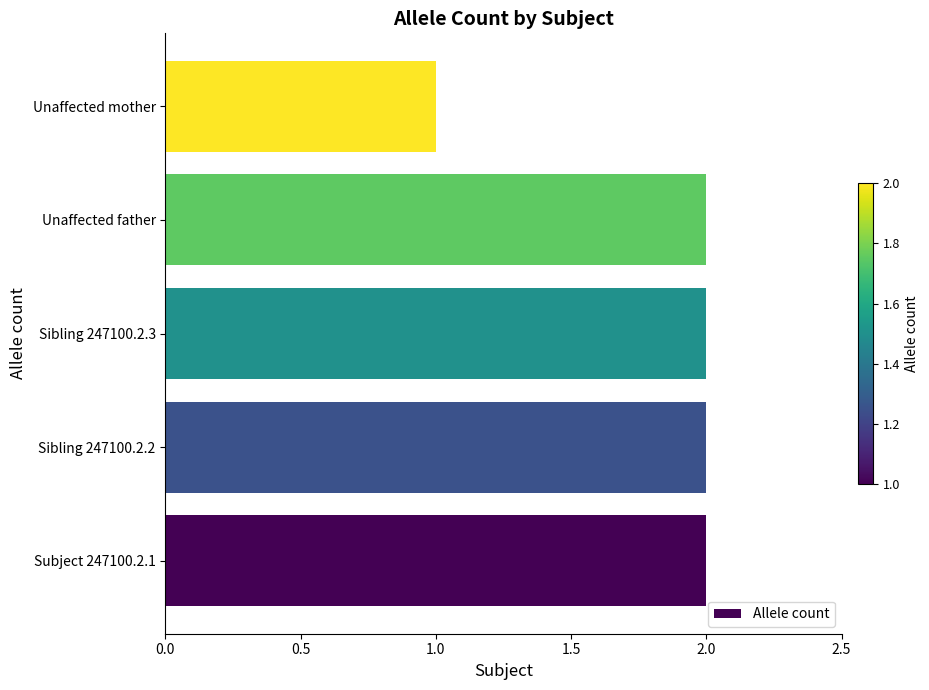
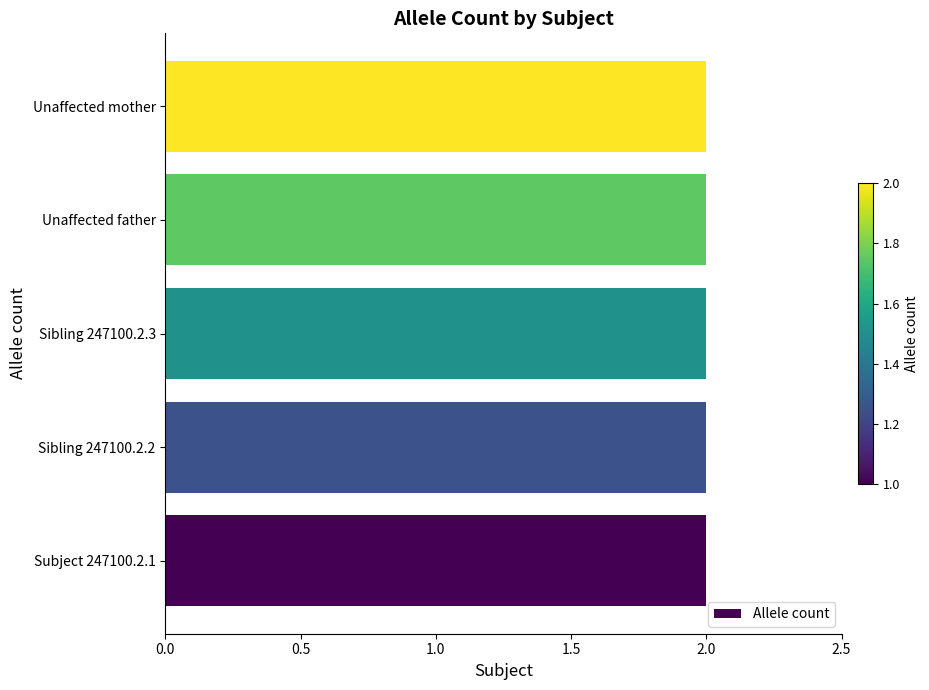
Unaffected mother: 1 -> 2
